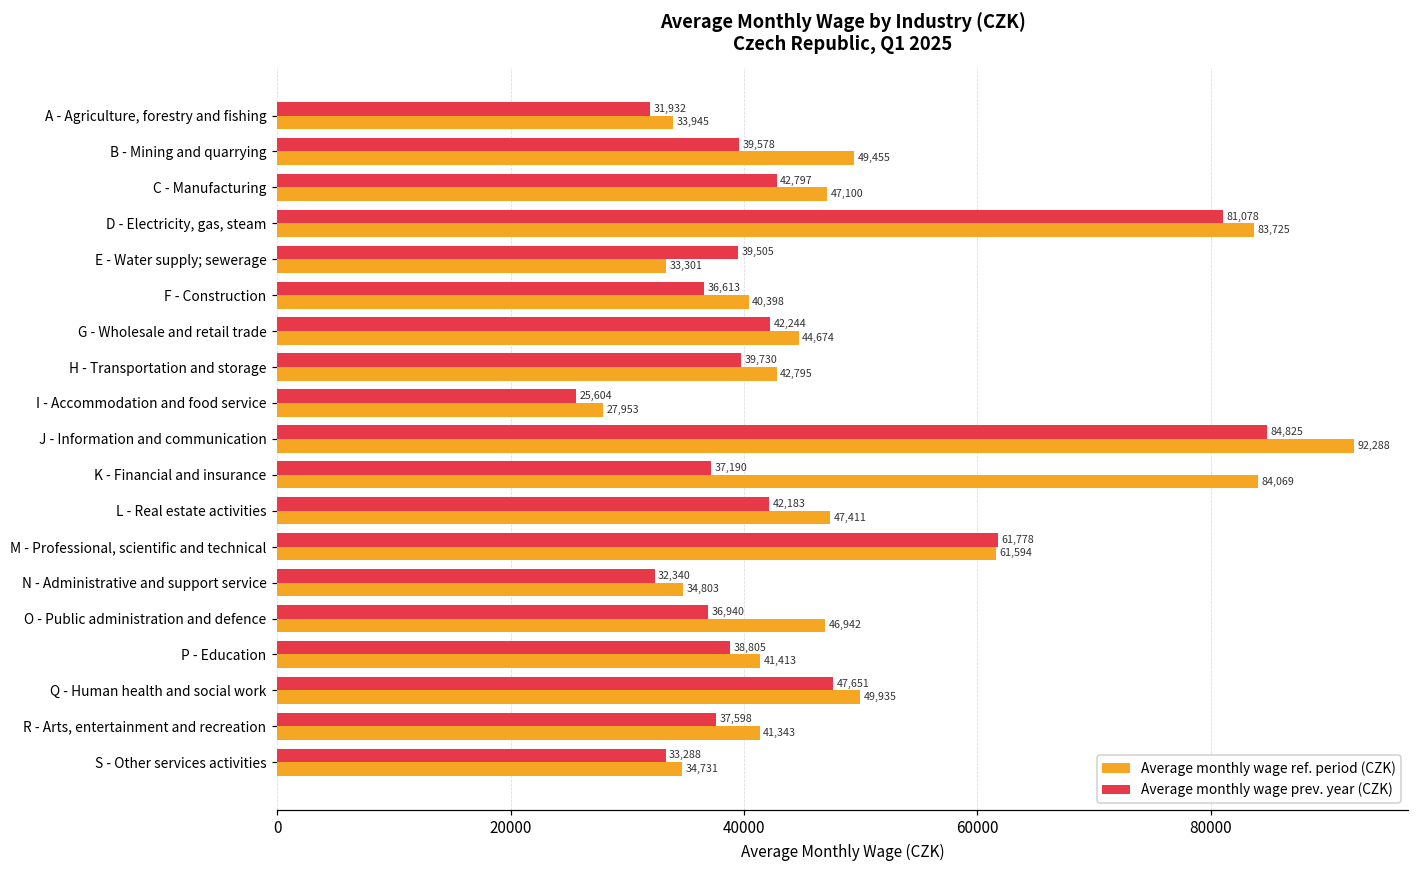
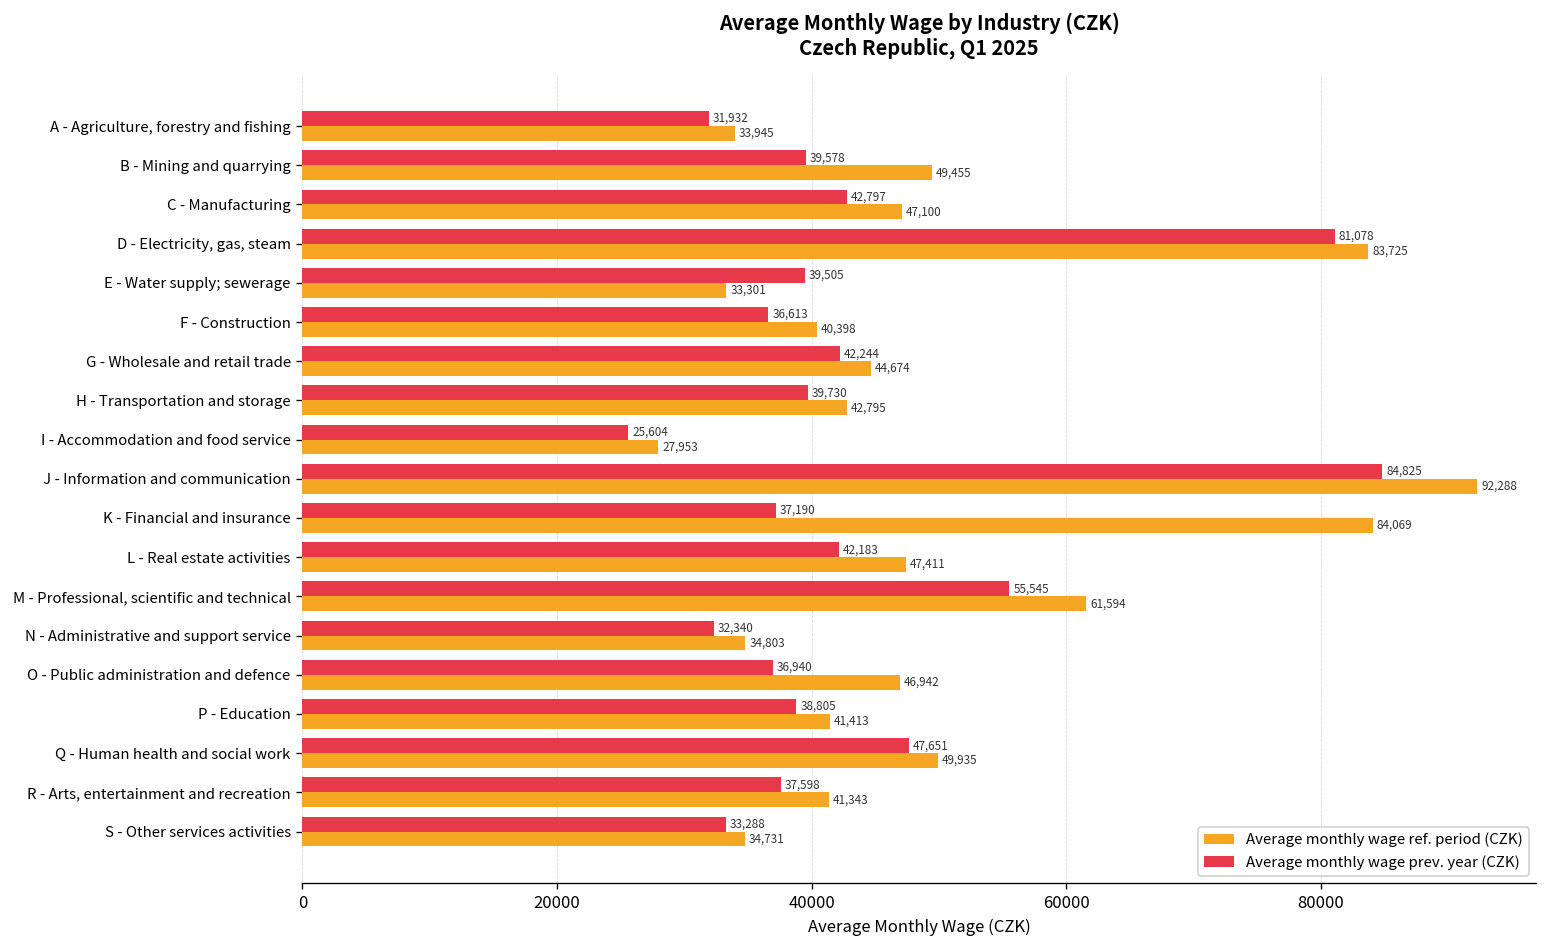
Average monthly wage prev. year (CZK), M - Professional, scientific and technical: 61,778 -> 55,545
